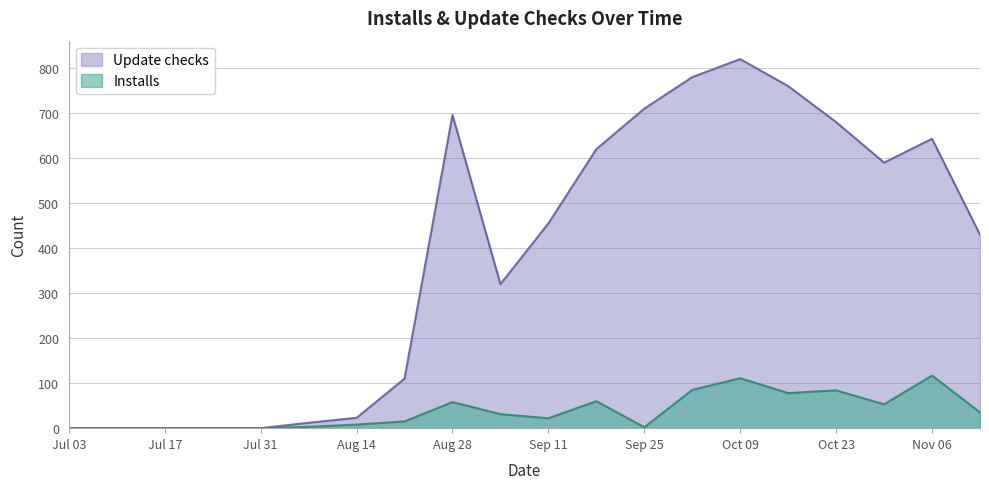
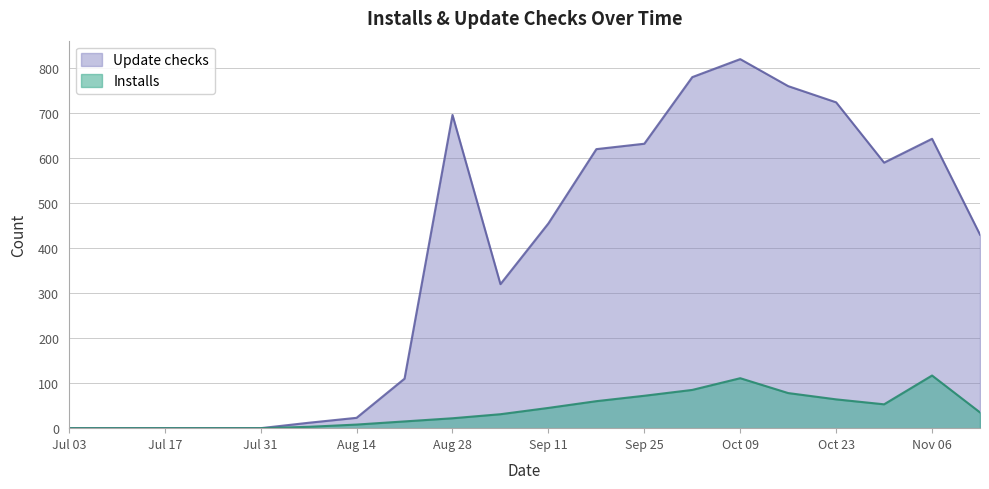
Installs, Aug 28: 60 -> 20
Installs, Sep 11: 20 -> 50
Update checks, Sep 25: 710 -> 630
Installs, Sep 25: 0 -> 70
Update checks, Oct 23: 680 -> 720
Installs, Oct 23: 80 -> 60
